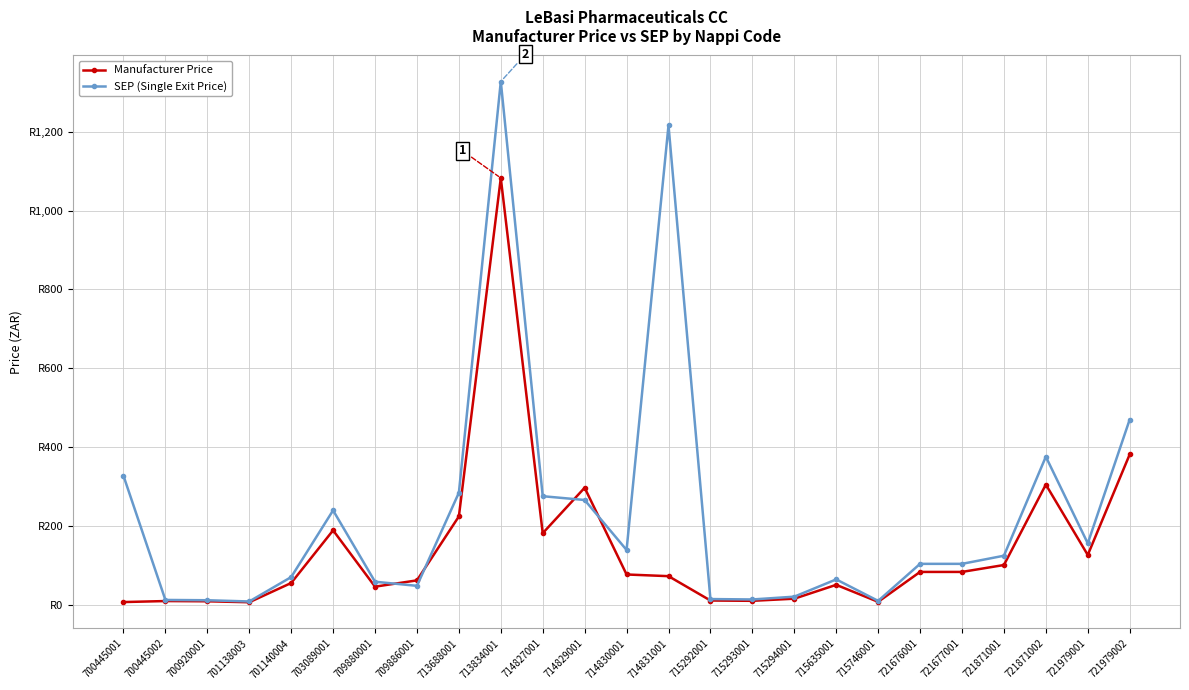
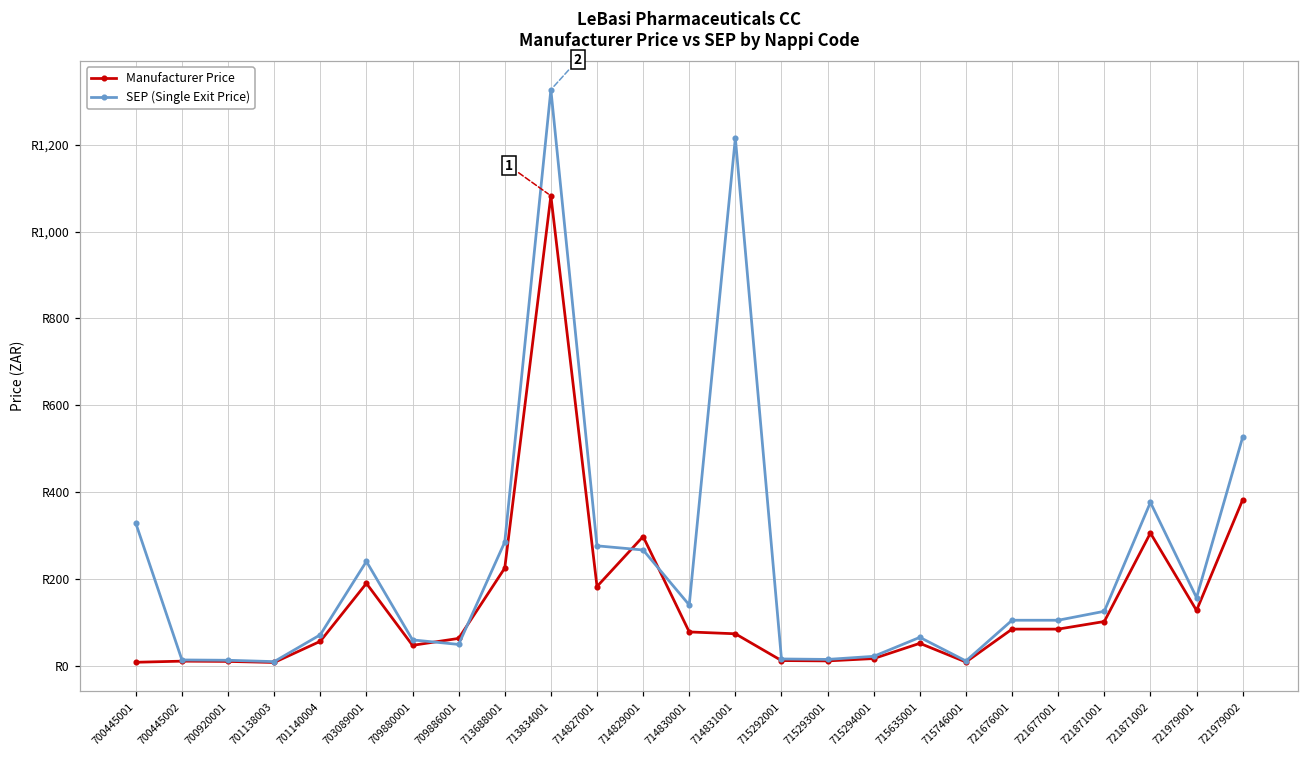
SEP (Single Exit Price), 721979002: R470 -> R530
